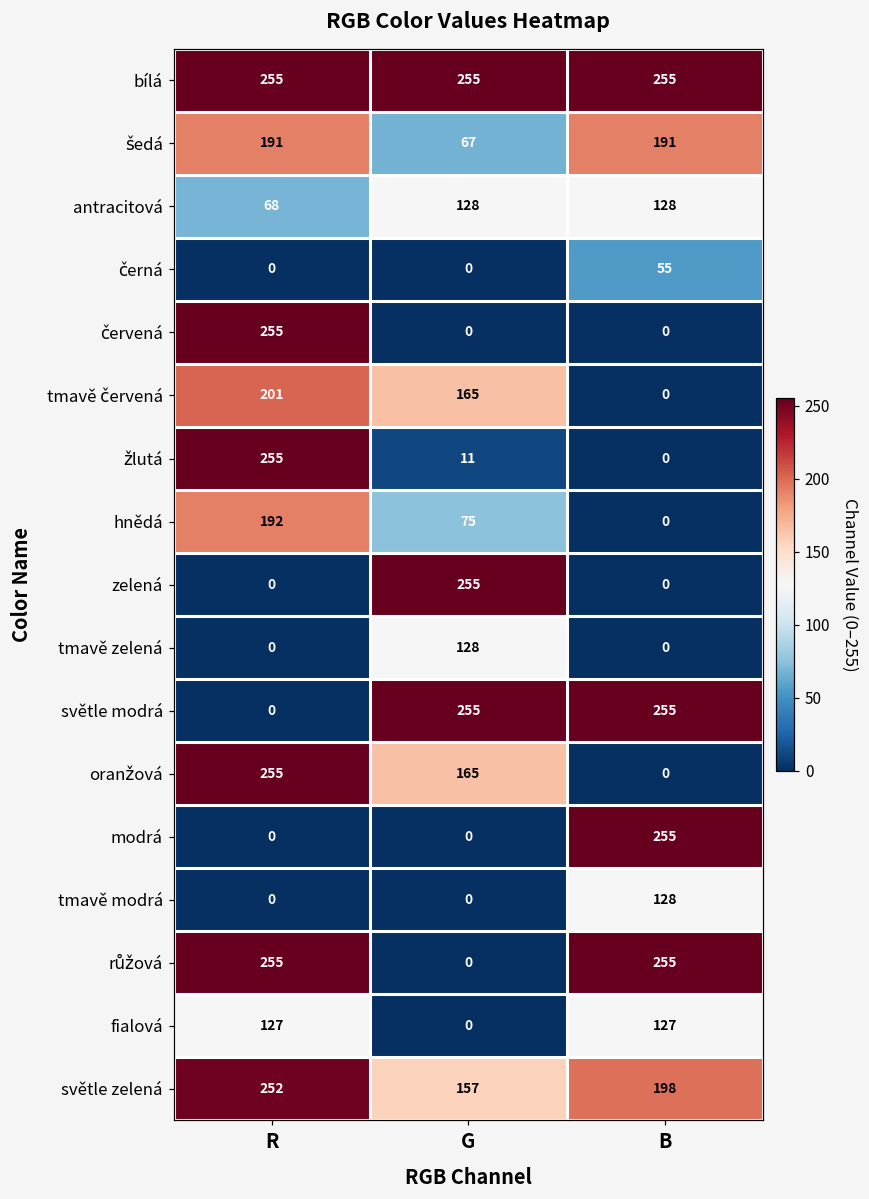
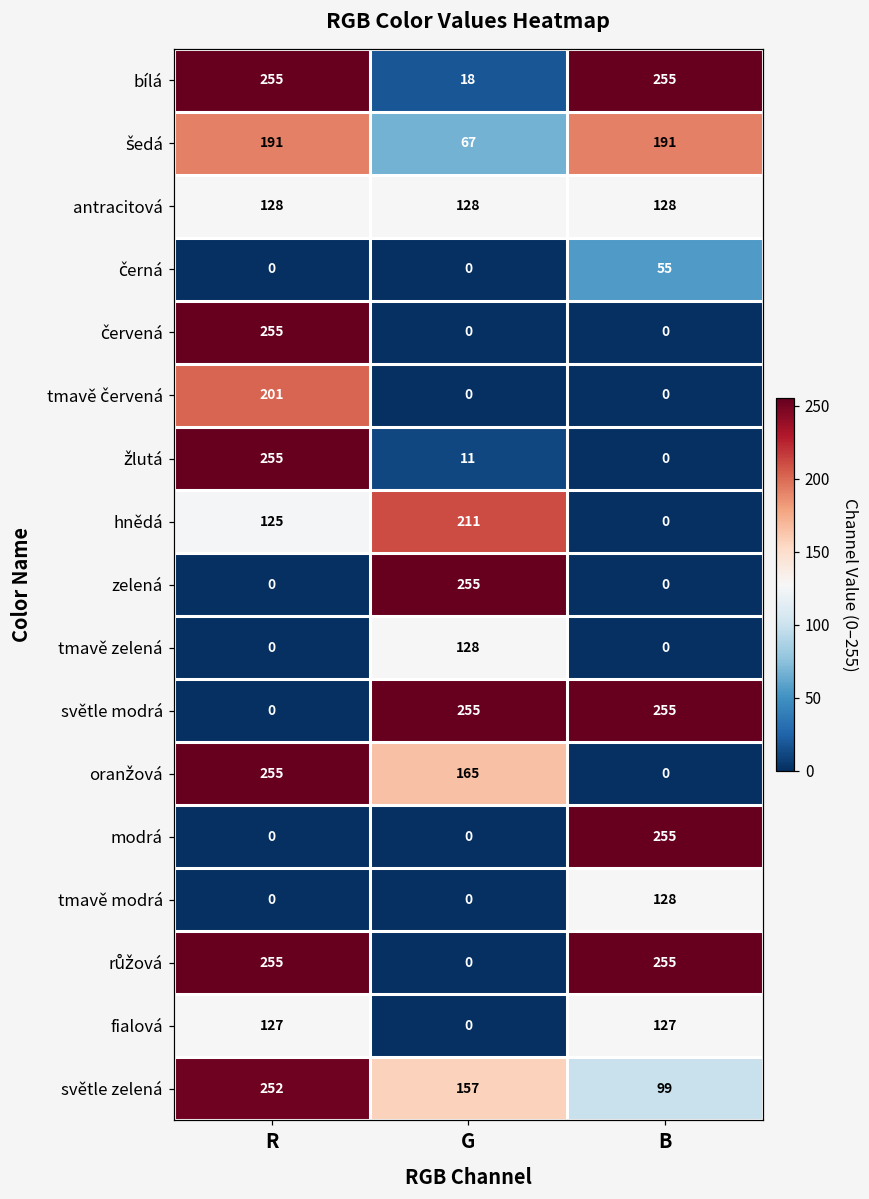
bílá, G: 255 -> 18
antracitová, R: 68 -> 128
tmavě červená, G: 165 -> 0
hnědá, R: 192 -> 125
hnědá, G: 75 -> 211
světle zelená, B: 198 -> 99
